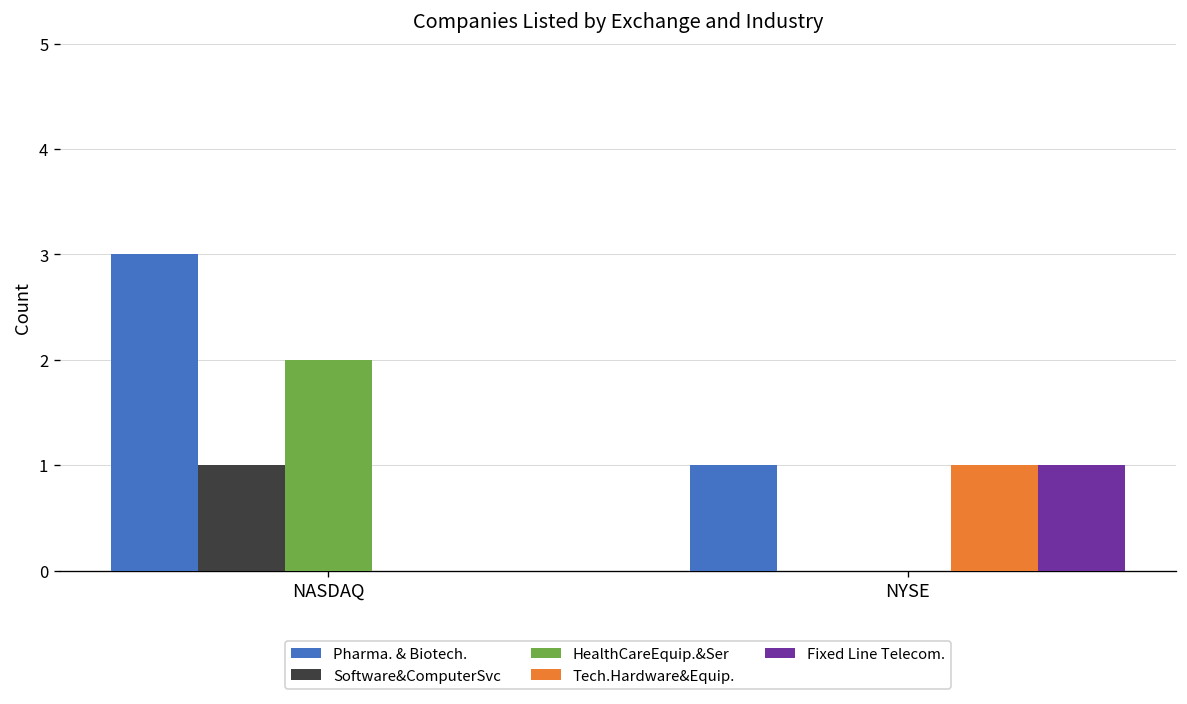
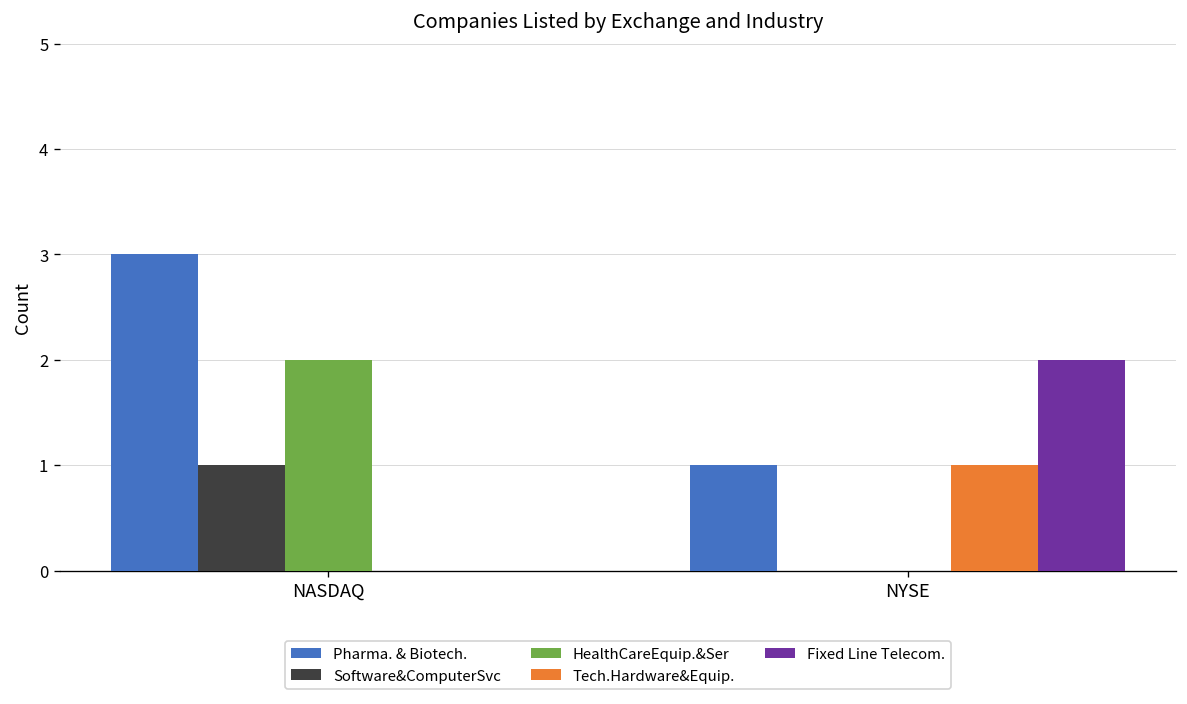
Fixed Line Telecom., NYSE: 1 -> 2
